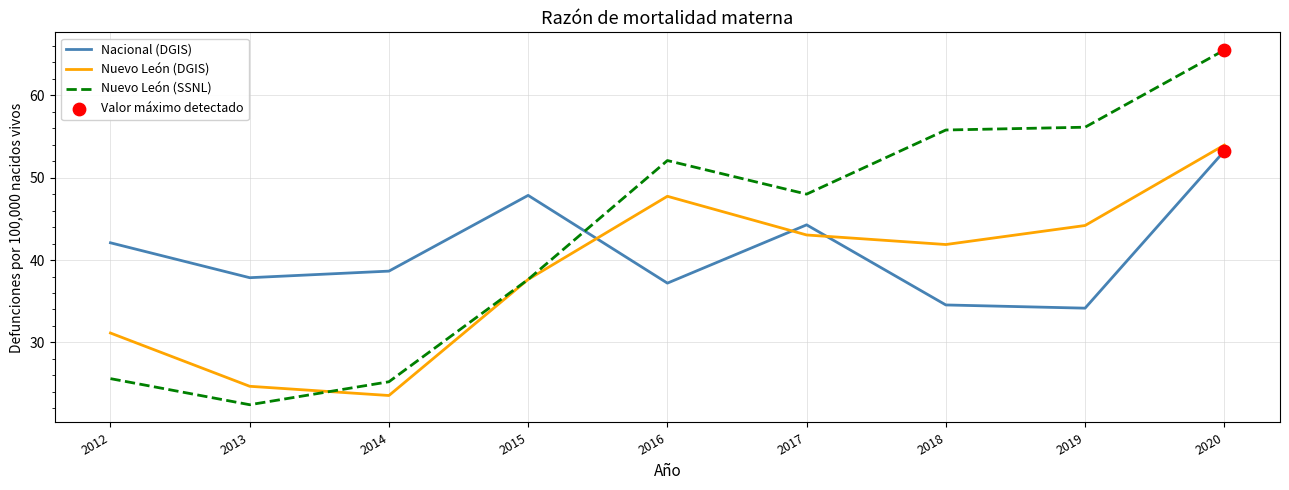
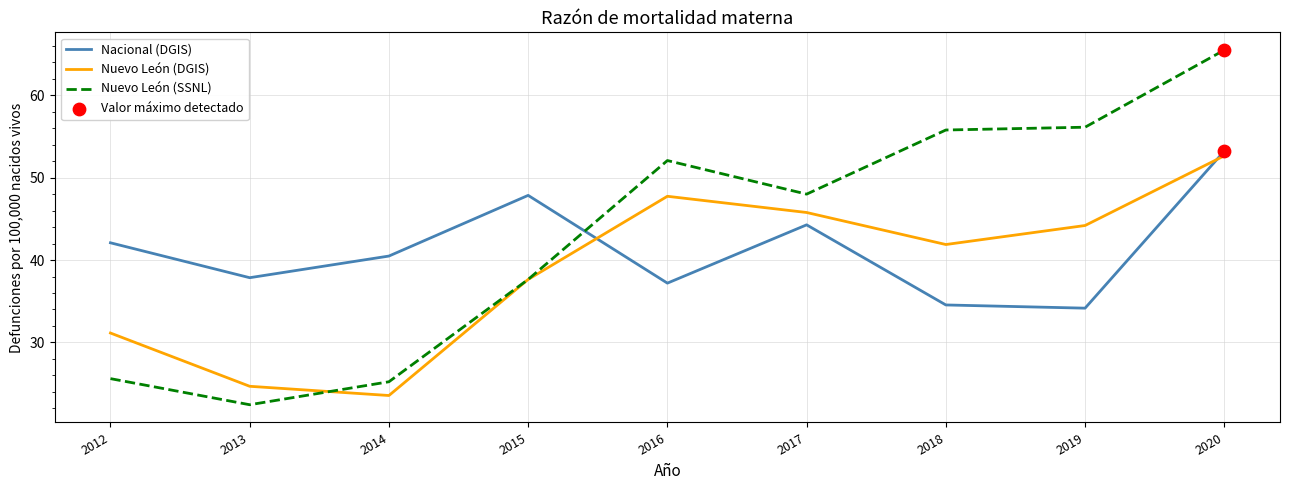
Nacional (DGIS), 2014: 39 -> 40
Nuevo León (DGIS), 2017: 43 -> 46
Nuevo León (DGIS), 2020: 54 -> 53
